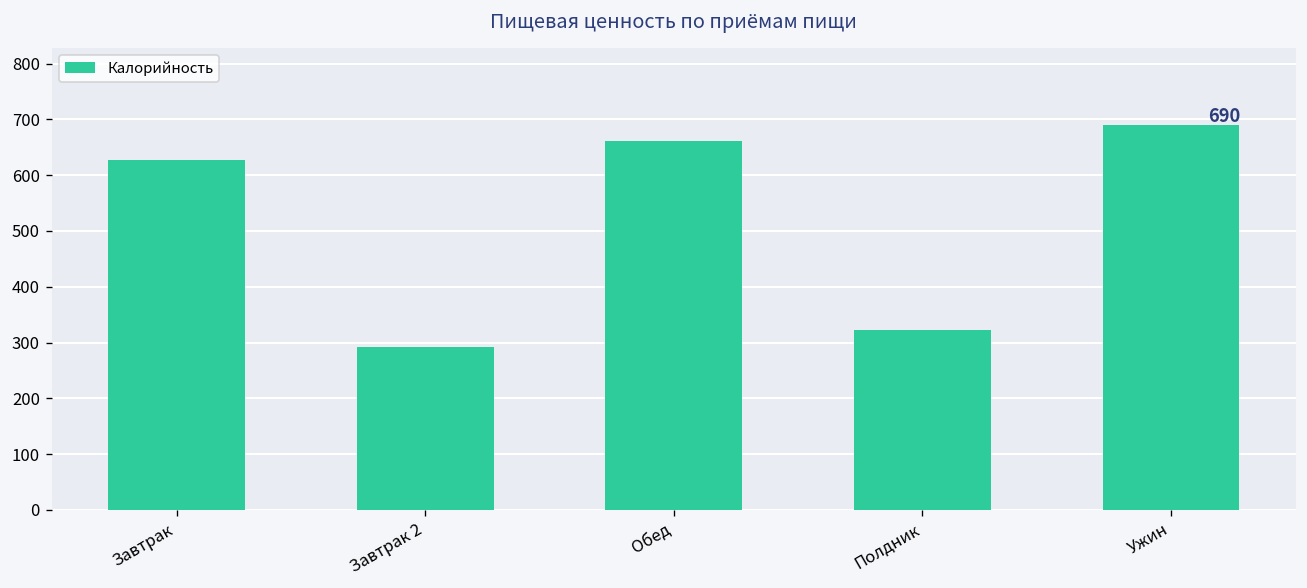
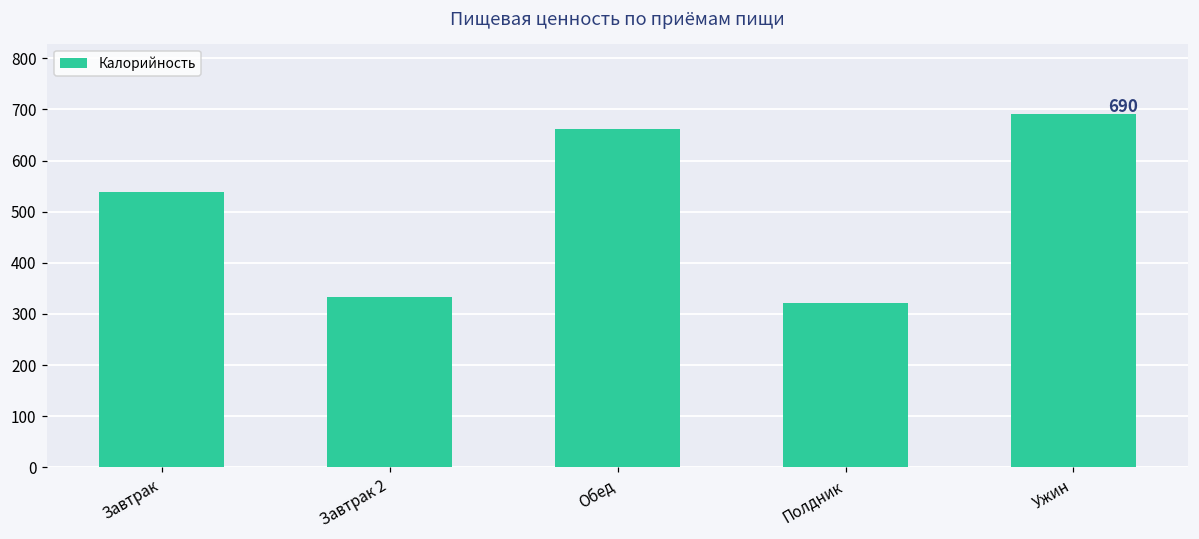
Завтрак: 630 -> 540
Завтрак 2: 290 -> 330
